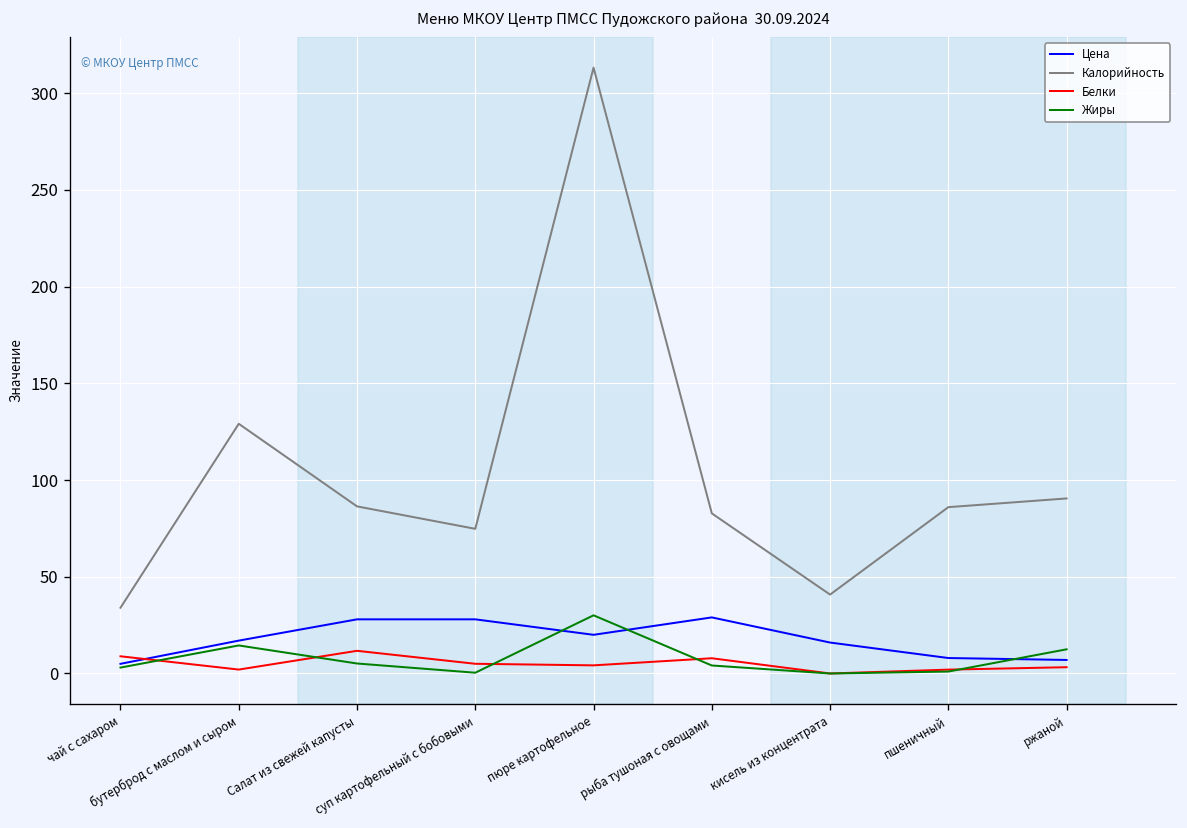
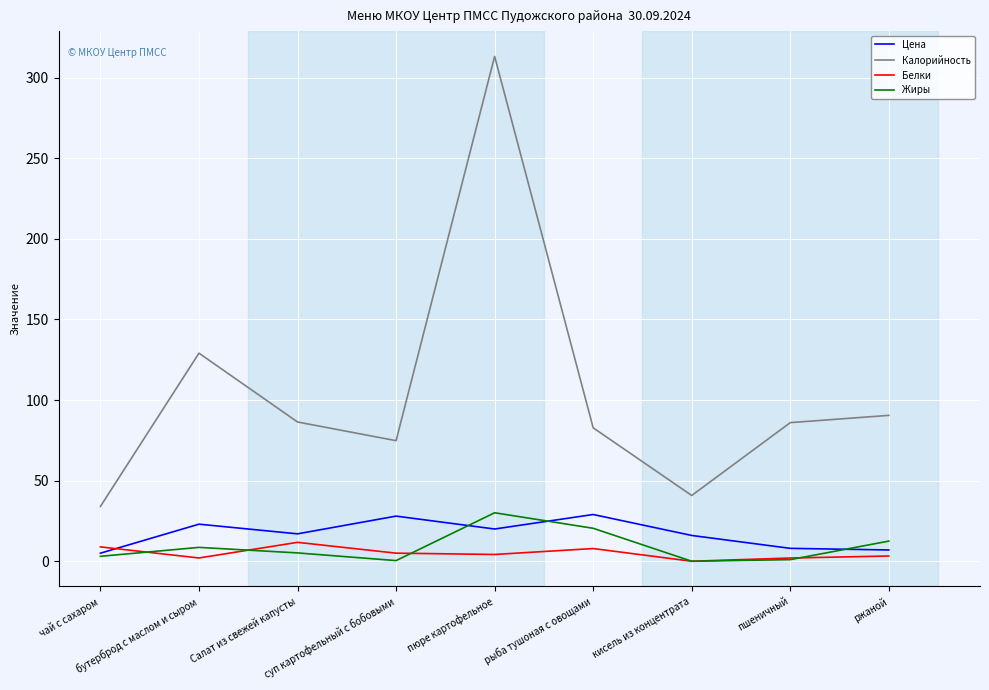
Цена, бутерброд с маслом и сыром: 17 -> 23
Жиры, бутерброд с маслом и сыром: 15 -> 9
Цена, Салат из свежей капусты: 28 -> 17
Жиры, рыба тушоная с овощами: 4 -> 20
